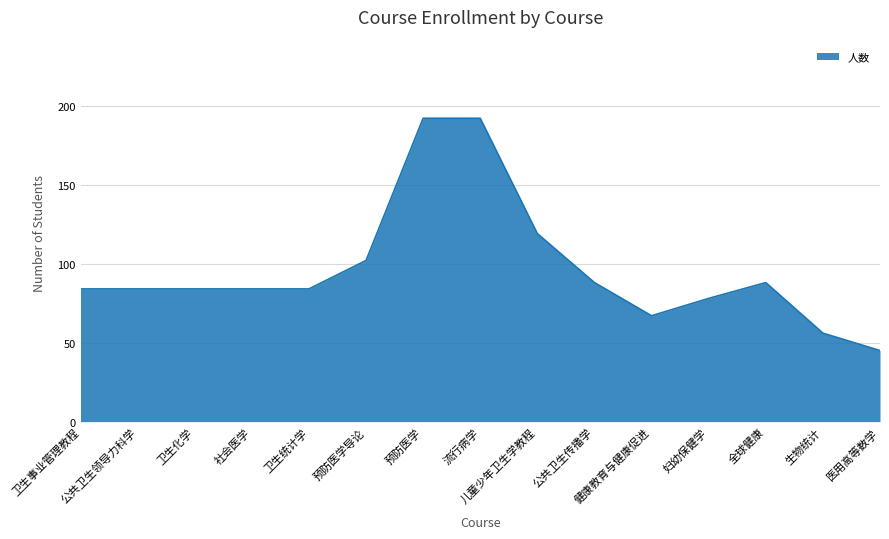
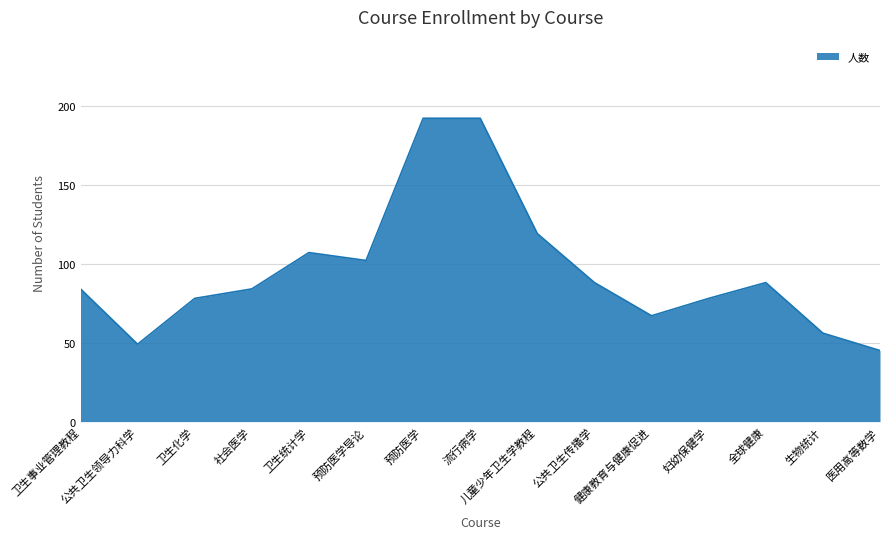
公共卫生领导力科学: 84 -> 49
卫生化学: 84 -> 78
卫生统计学: 84 -> 107
